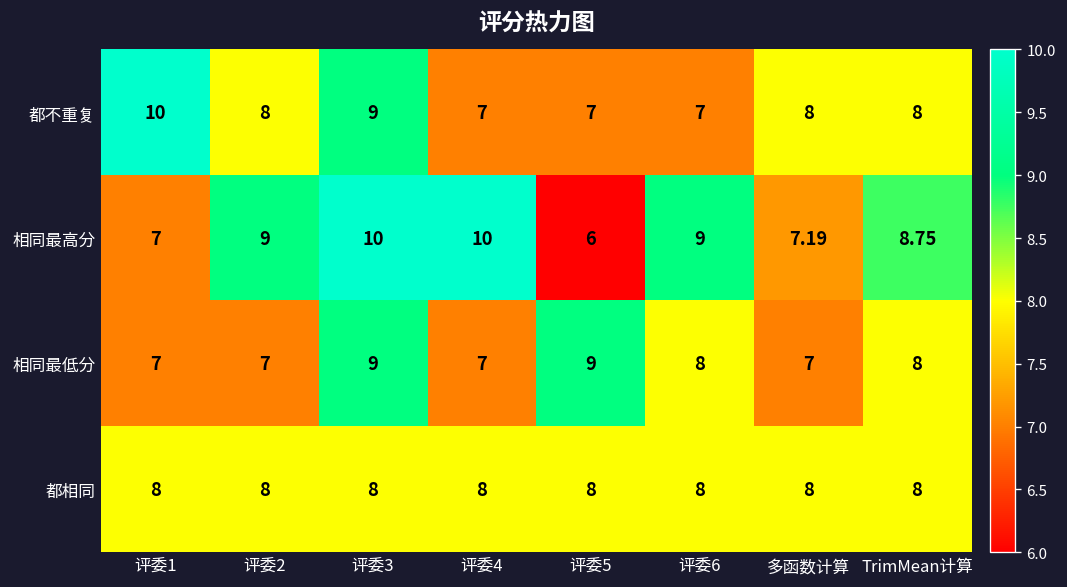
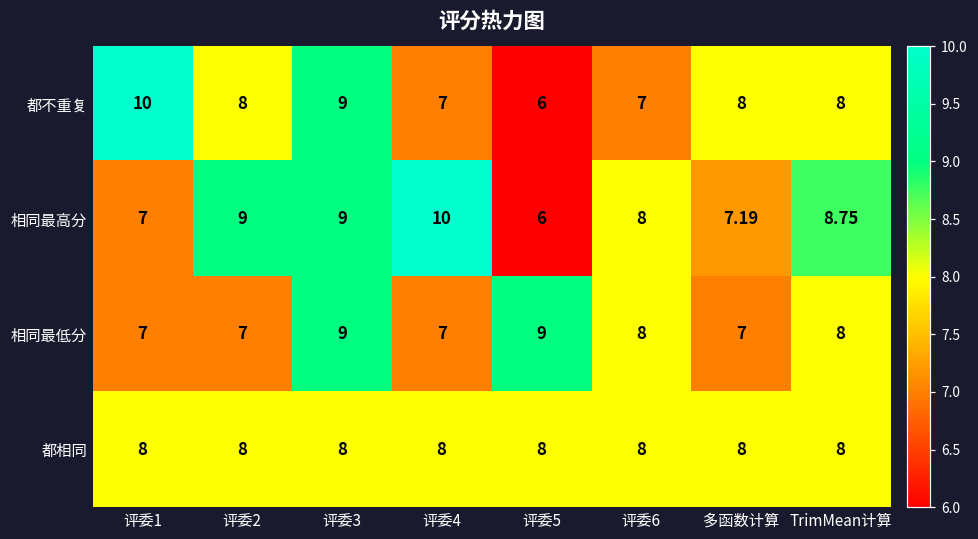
都不重复, 评委5: 7 -> 6
相同最高分, 评委3: 10 -> 9
相同最高分, 评委6: 9 -> 8
